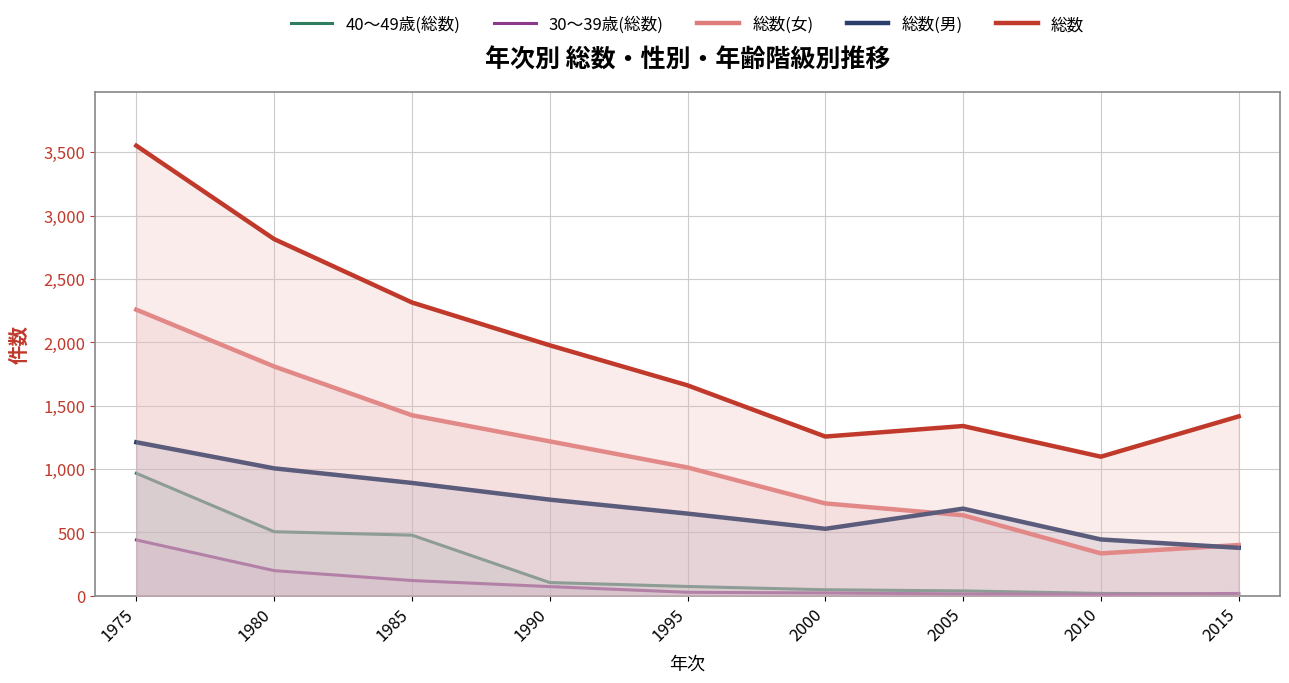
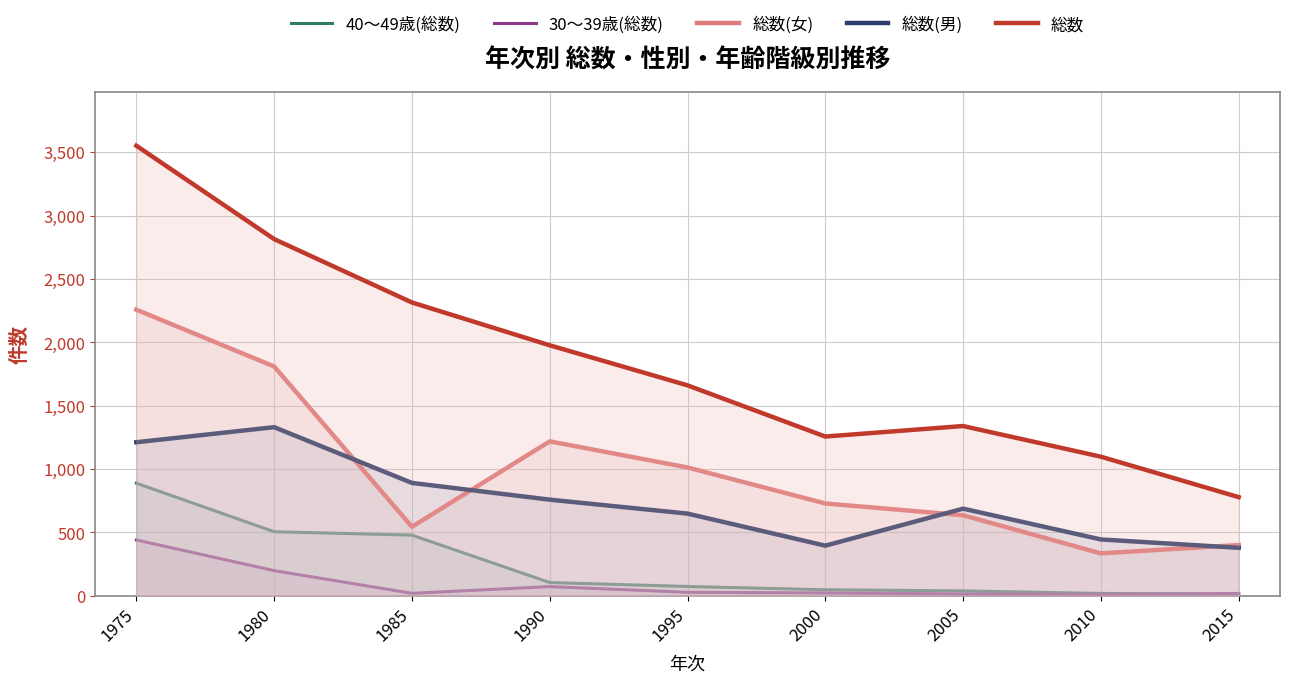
40〜49歳(総数), 1975: 970 -> 890
総数(男), 1980: 1,010 -> 1,330
30〜39歳(総数), 1985: 120 -> 20
総数(女), 1985: 1,420 -> 540
総数(男), 2000: 530 -> 400
総数, 2015: 1,420 -> 780
